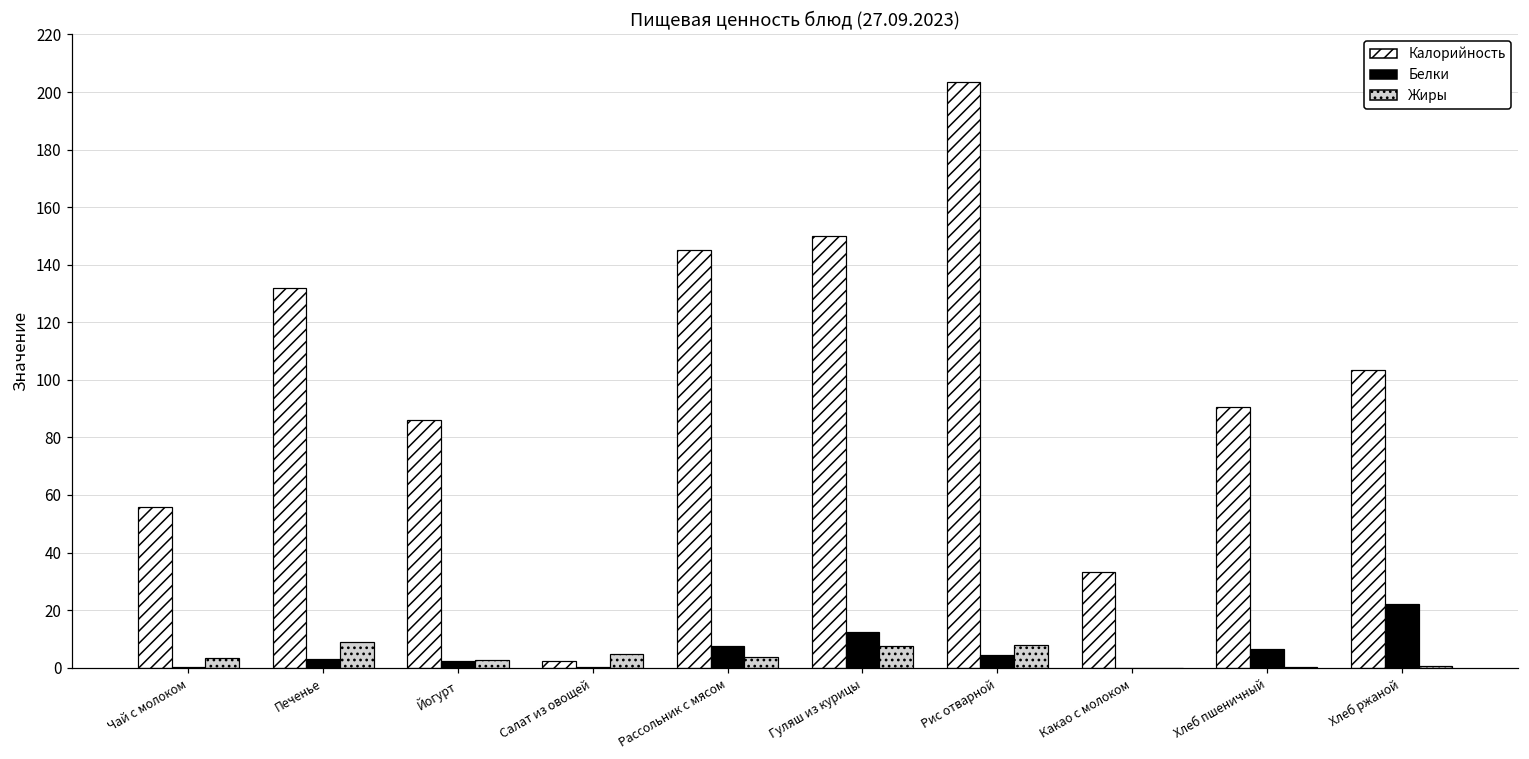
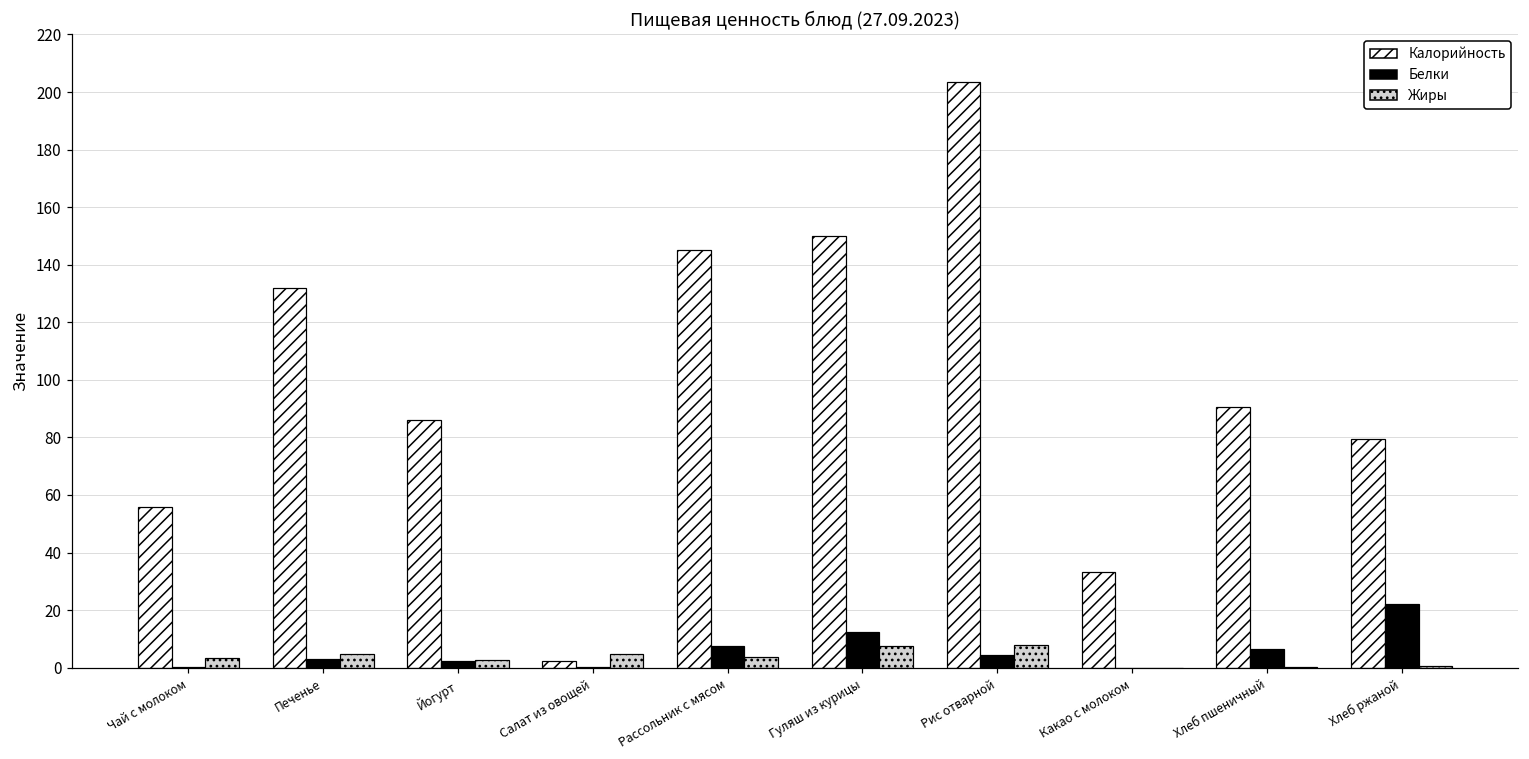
Жиры, Печенье: 9 -> 5
Калорийность, Хлеб ржаной: 104 -> 80
